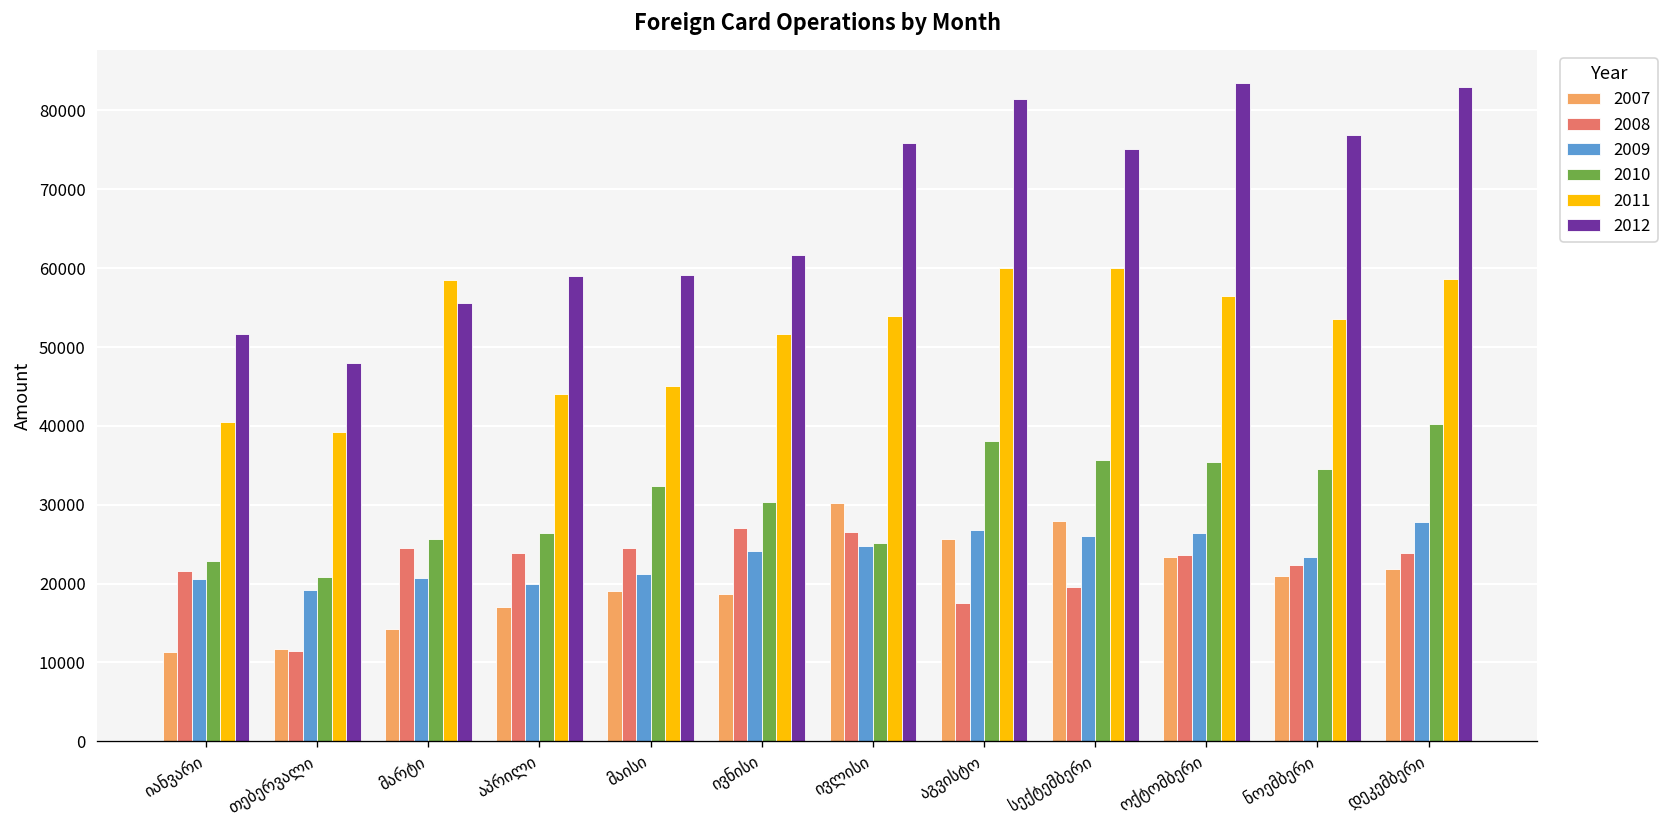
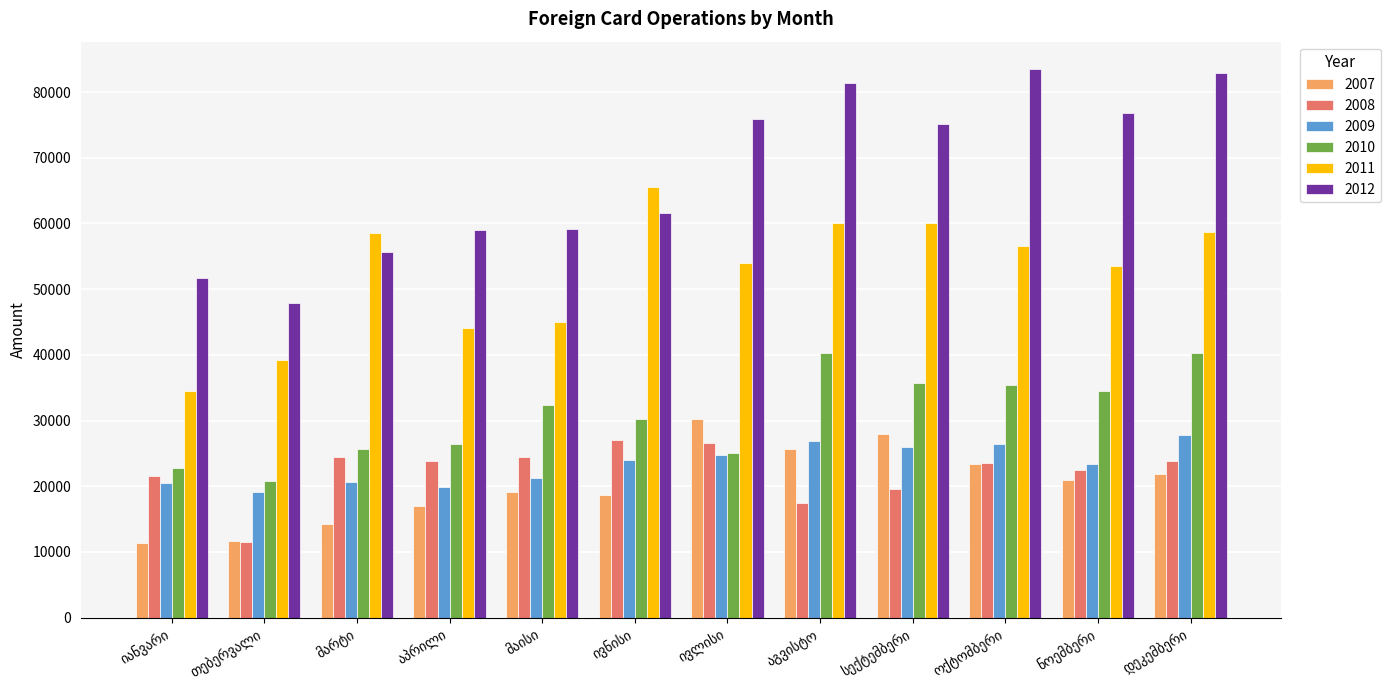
2011, იანვარი: 41000 -> 34000
2011, ივნისი: 52000 -> 66000
2010, აგვისტო: 38000 -> 40000
